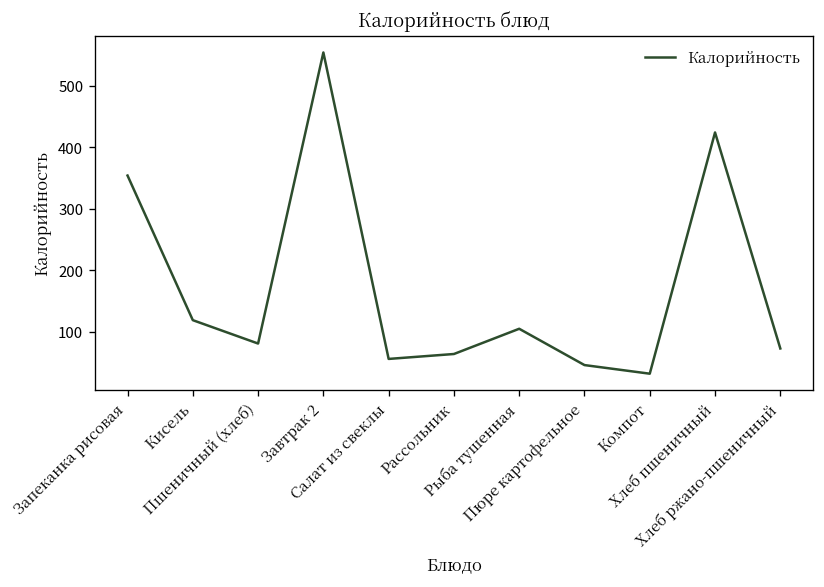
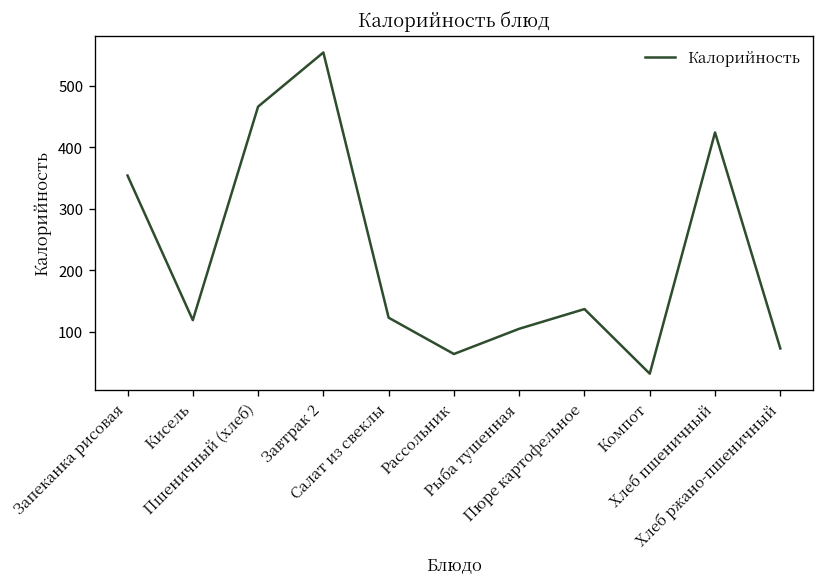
Пшеничный (хлеб): 80 -> 470
Салат из свеклы: 60 -> 120
Пюре картофельное: 50 -> 140
